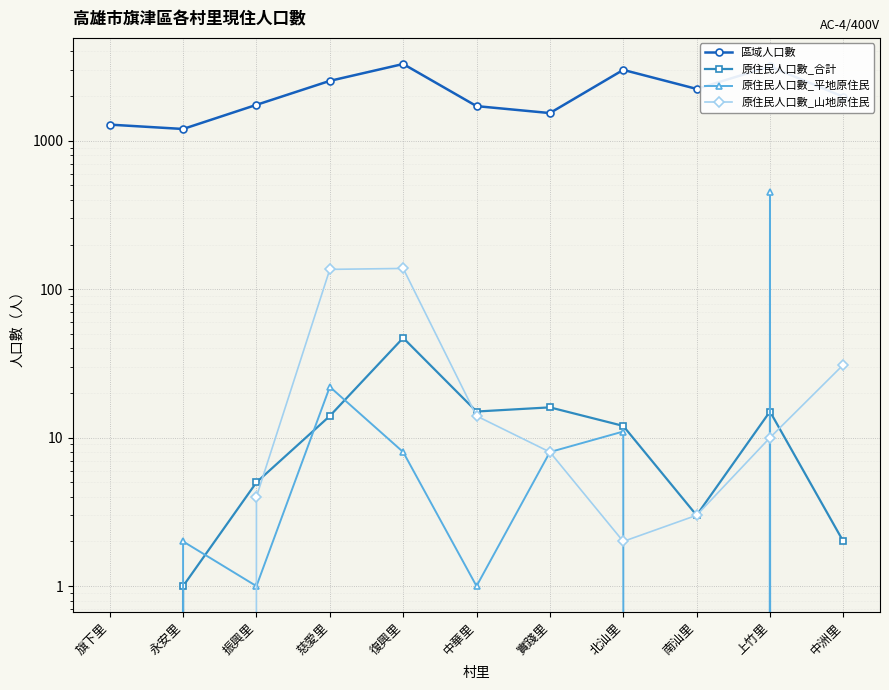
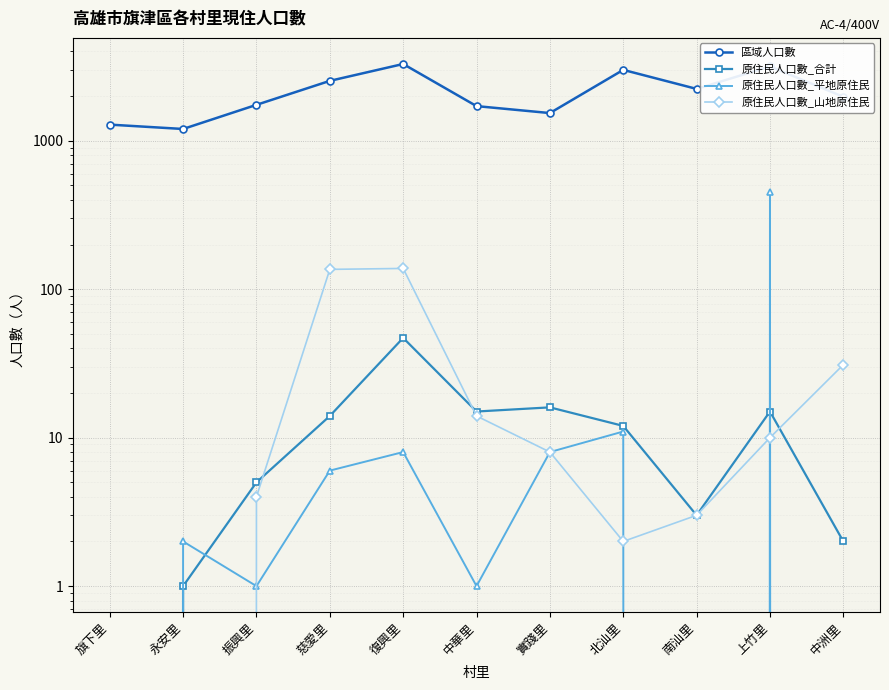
原住民人口數_平地原住民, 慈愛里: 22 -> 6
